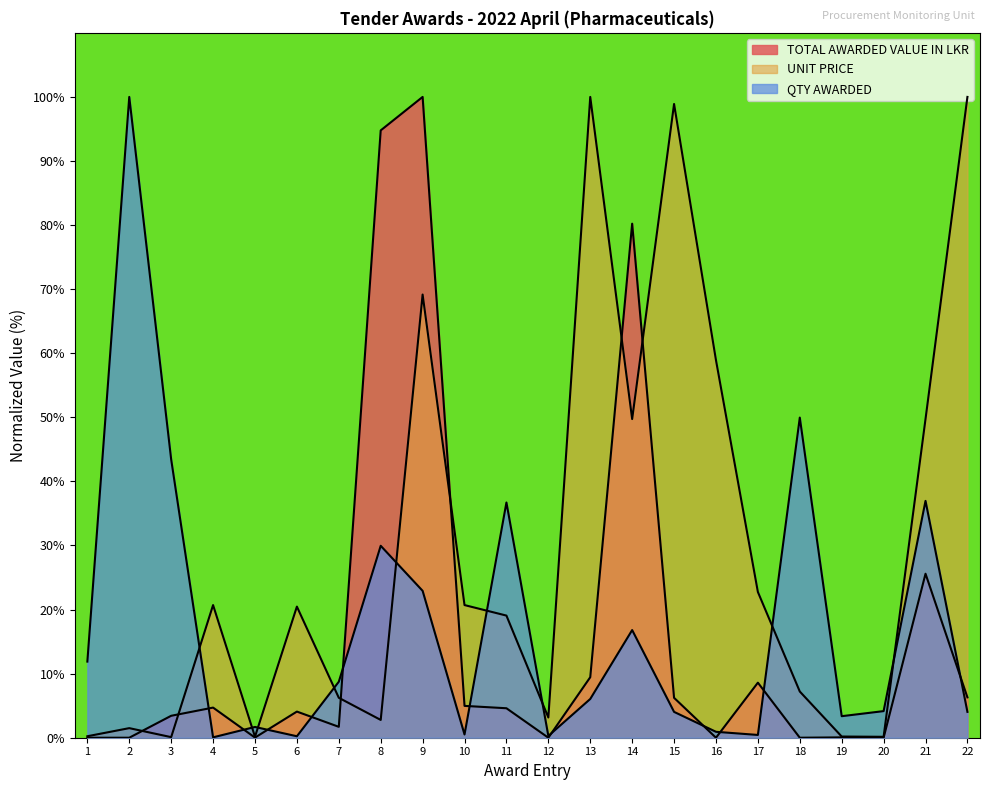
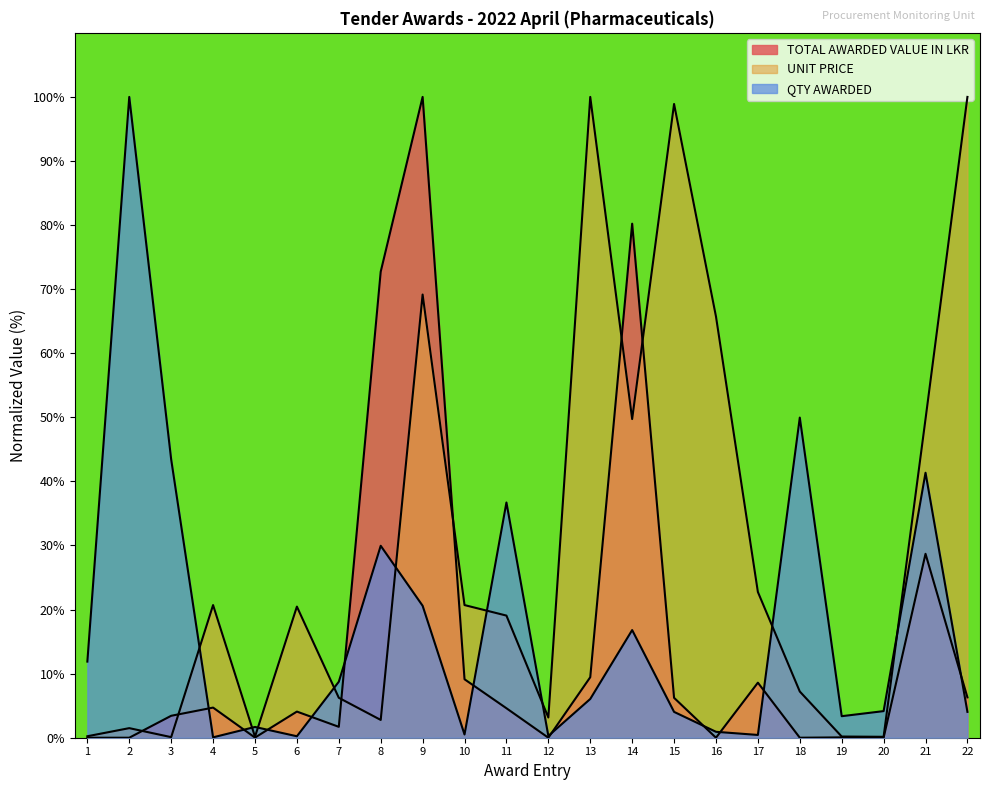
TOTAL AWARDED VALUE IN LKR, 8: 95% -> 73%
QTY AWARDED, 9: 23% -> 21%
TOTAL AWARDED VALUE IN LKR, 10: 5% -> 9%
UNIT PRICE, 16: 59% -> 66%
TOTAL AWARDED VALUE IN LKR, 21: 26% -> 29%
QTY AWARDED, 21: 37% -> 41%
